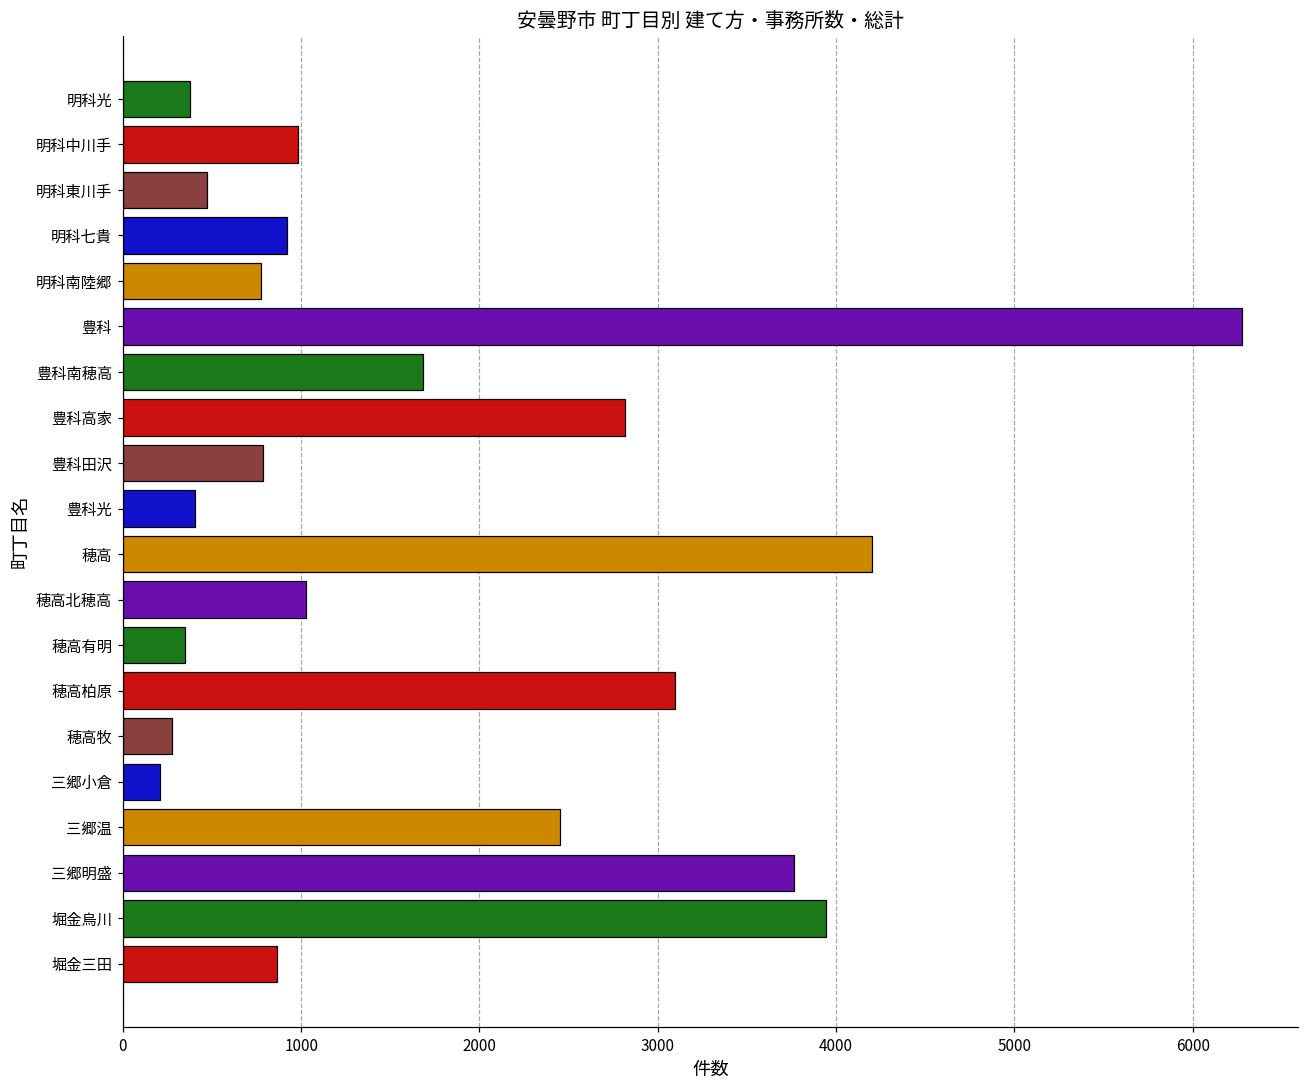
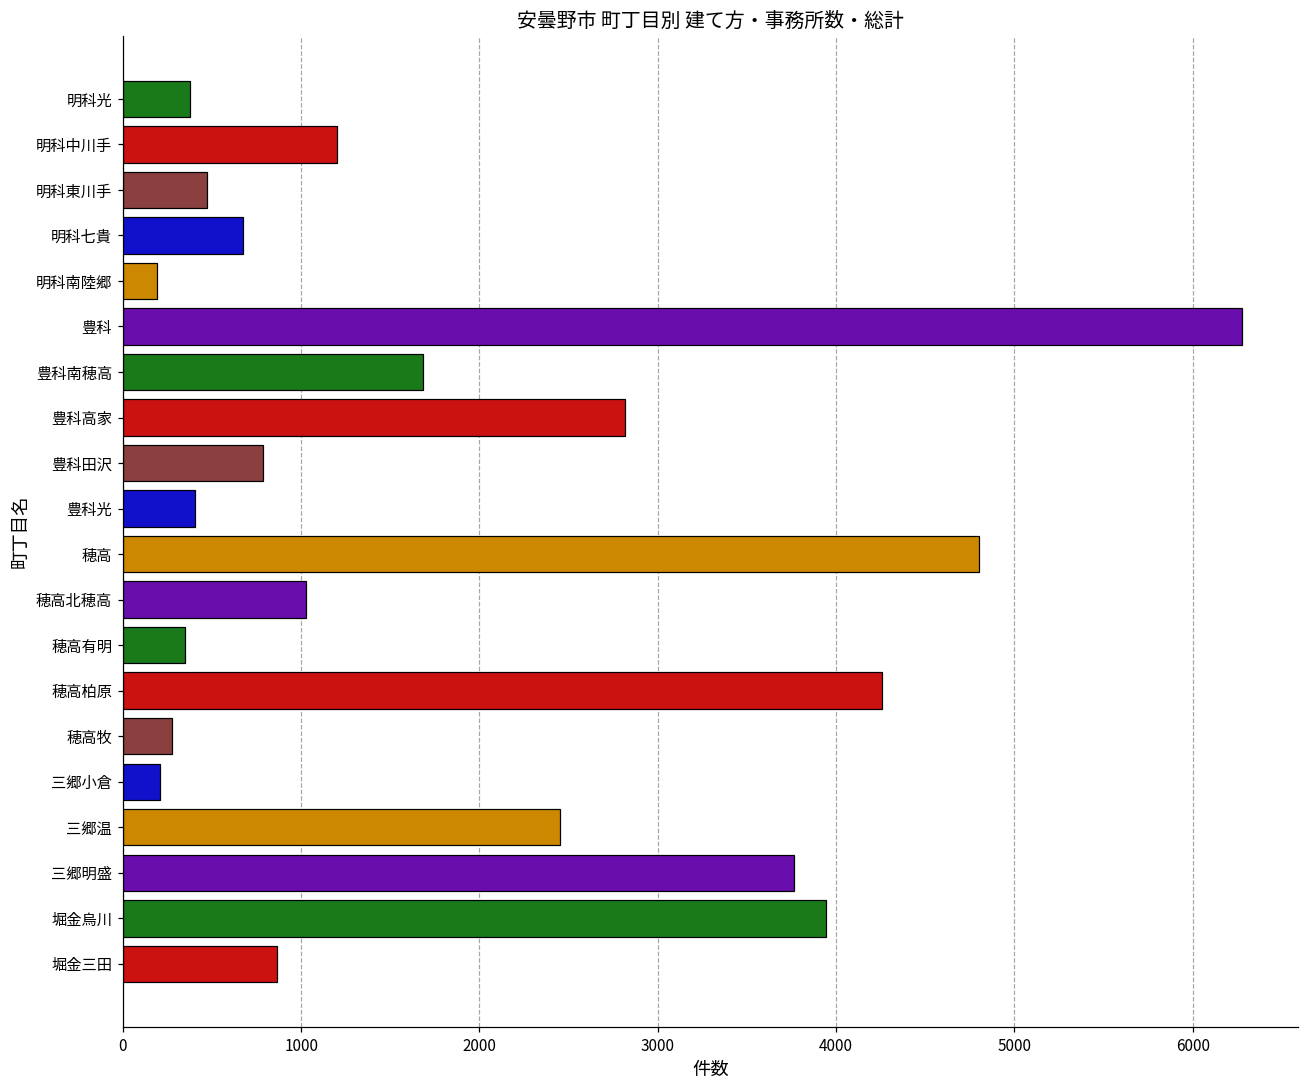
明科中川手: 980 -> 1200
明科七貴: 920 -> 670
明科南陸郷: 780 -> 190
穂高: 4200 -> 4800
穂高柏原: 3100 -> 4260
